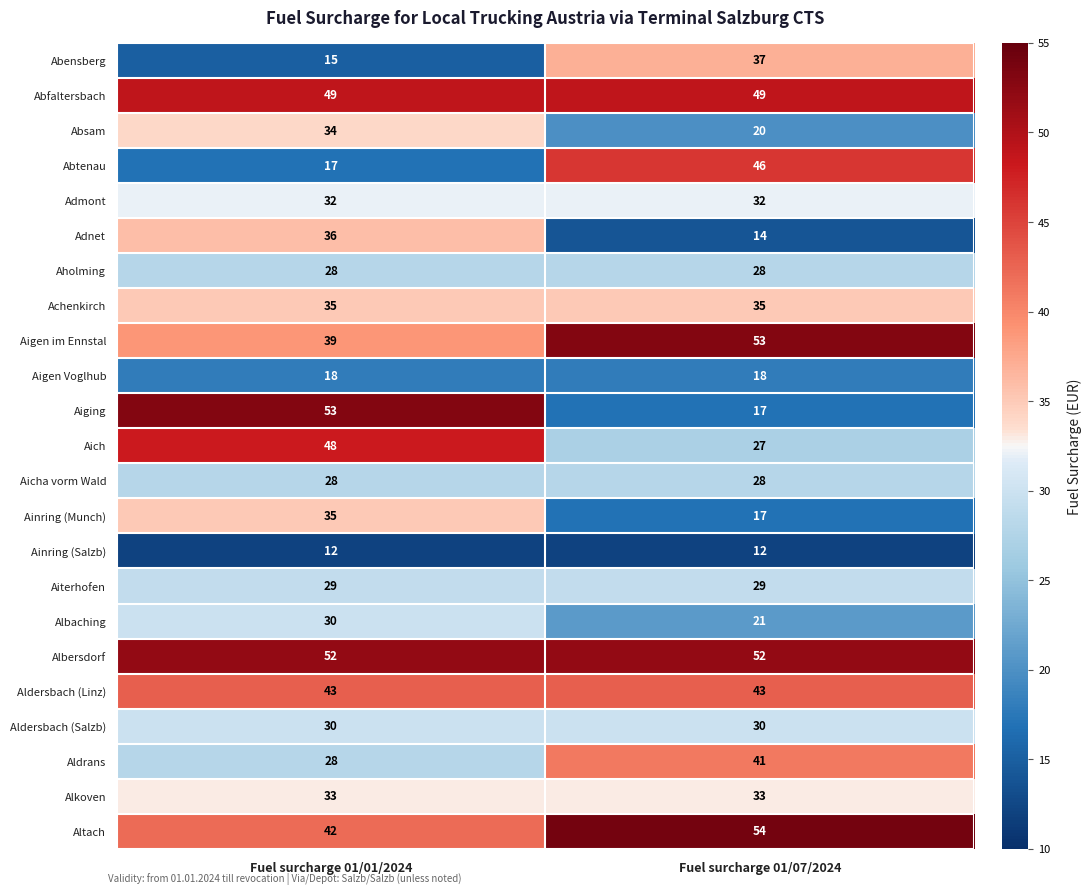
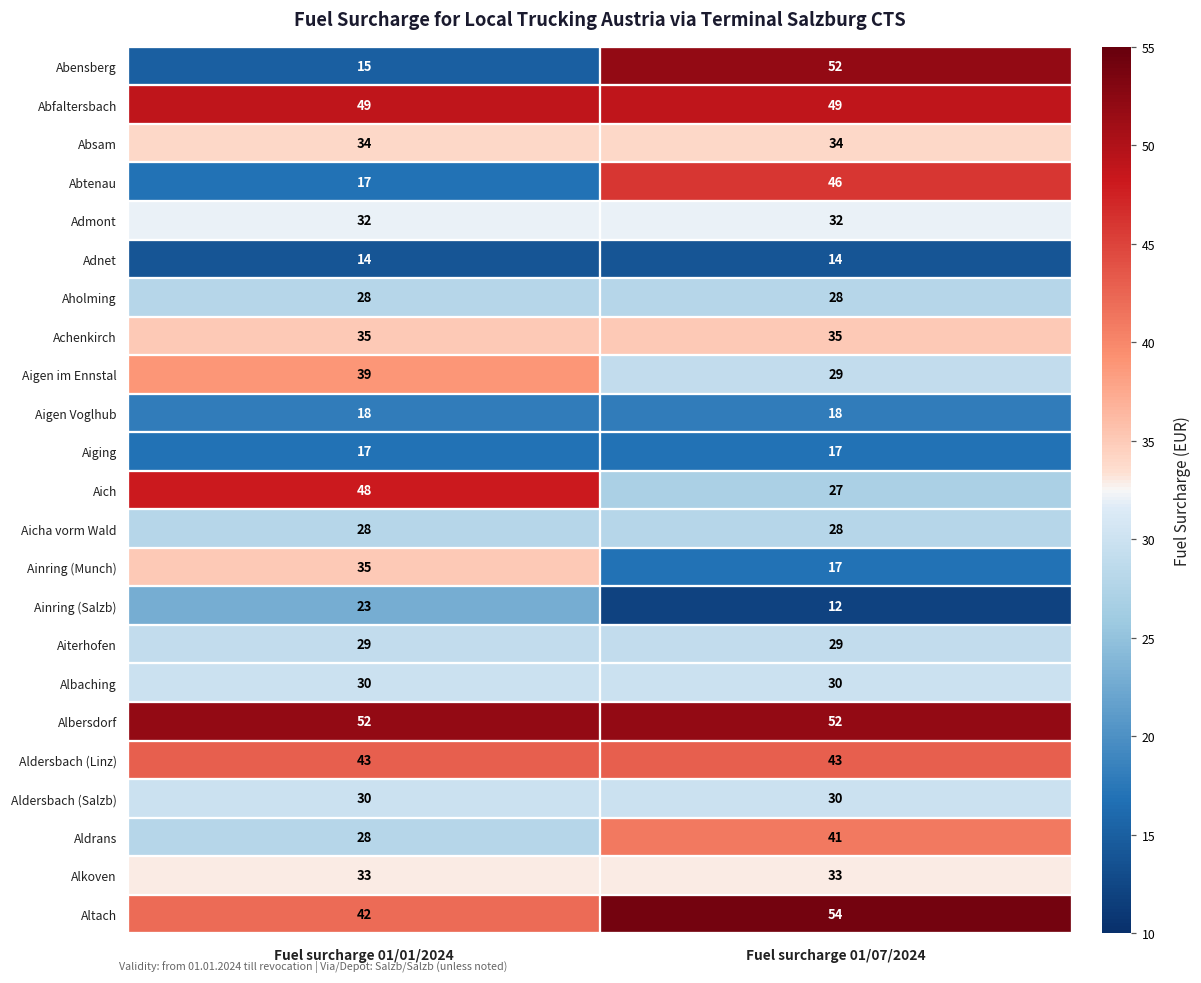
Abensberg, Fuel surcharge 01/07/2024: 37 -> 52
Absam, Fuel surcharge 01/07/2024: 20 -> 34
Adnet, Fuel surcharge 01/01/2024: 36 -> 14
Aigen im Ennstal, Fuel surcharge 01/07/2024: 53 -> 29
Aiging, Fuel surcharge 01/01/2024: 53 -> 17
Ainring (Salzb), Fuel surcharge 01/01/2024: 12 -> 23
Albaching, Fuel surcharge 01/07/2024: 21 -> 30
